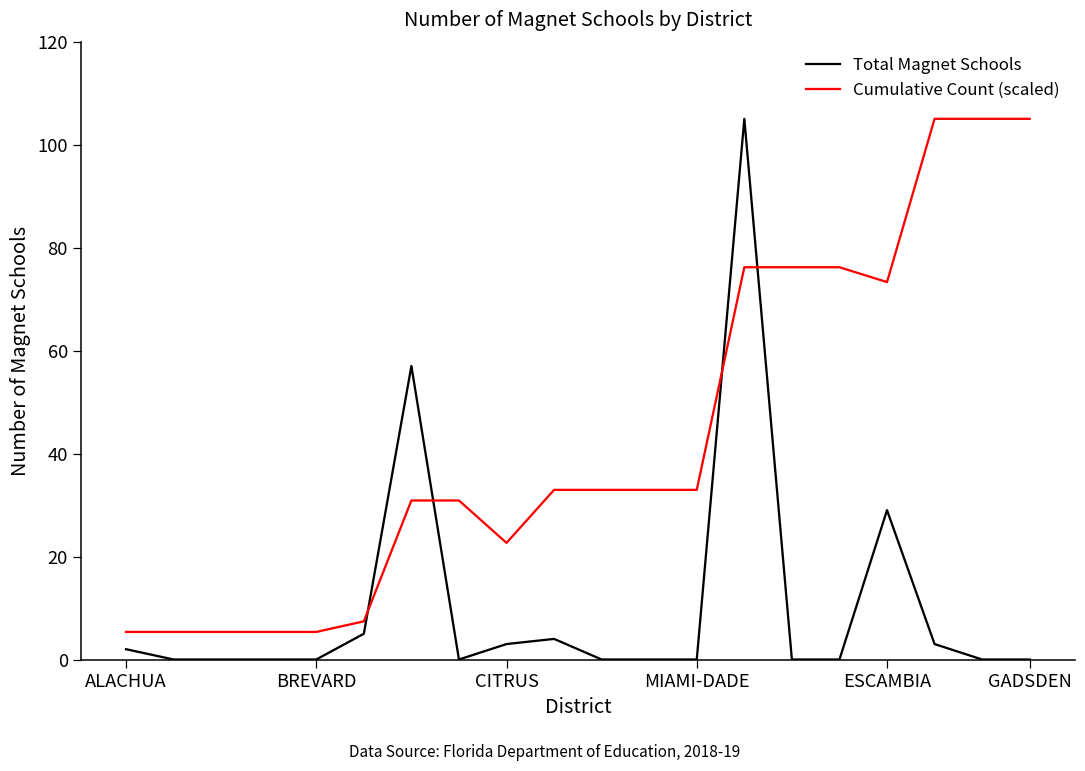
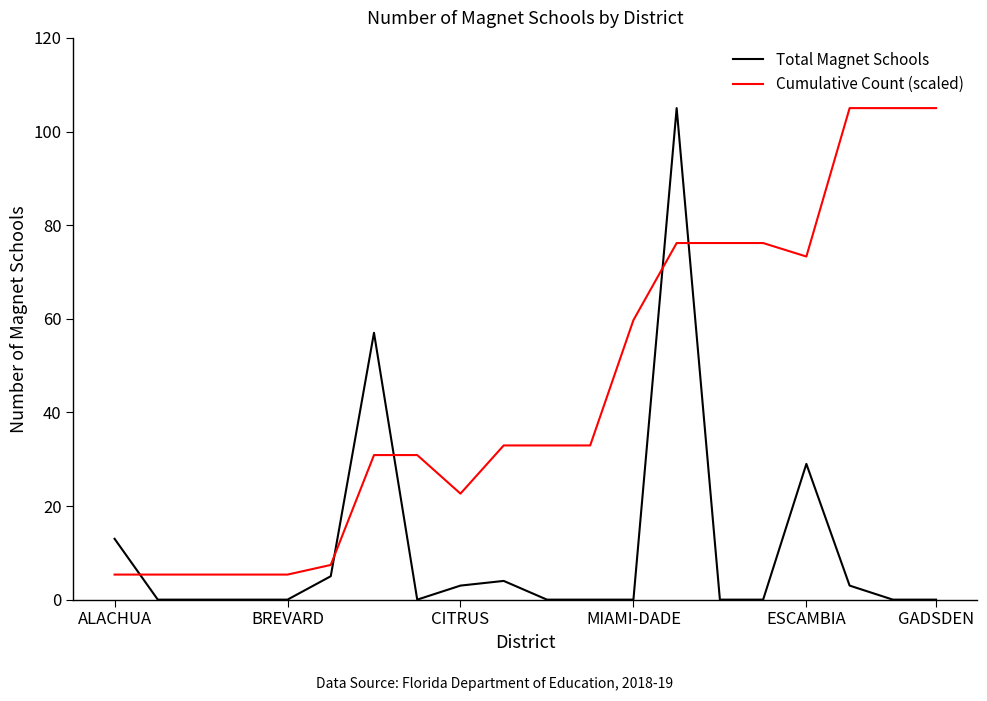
Total Magnet Schools, ALACHUA: 2 -> 13
Cumulative Count (scaled), MIAMI-DADE: 33 -> 60
